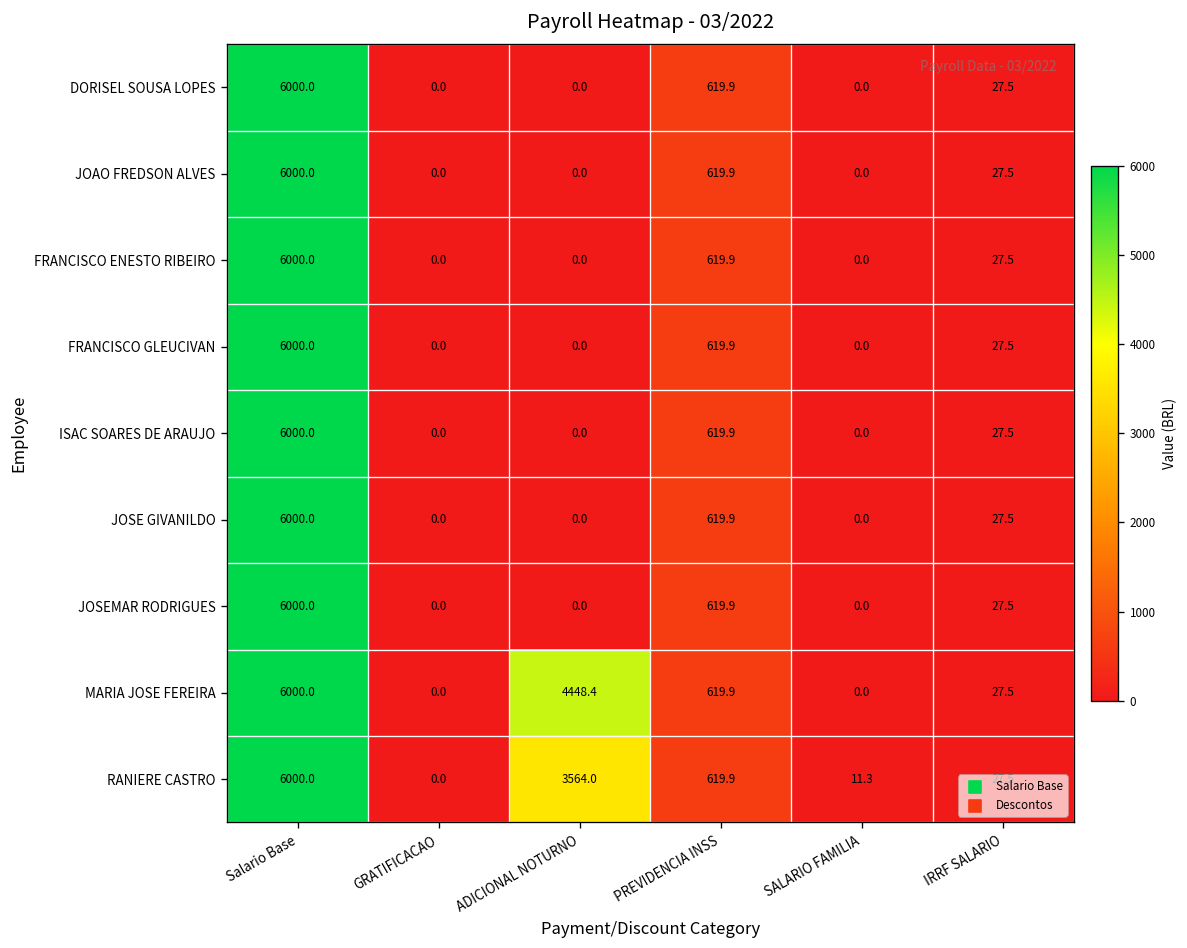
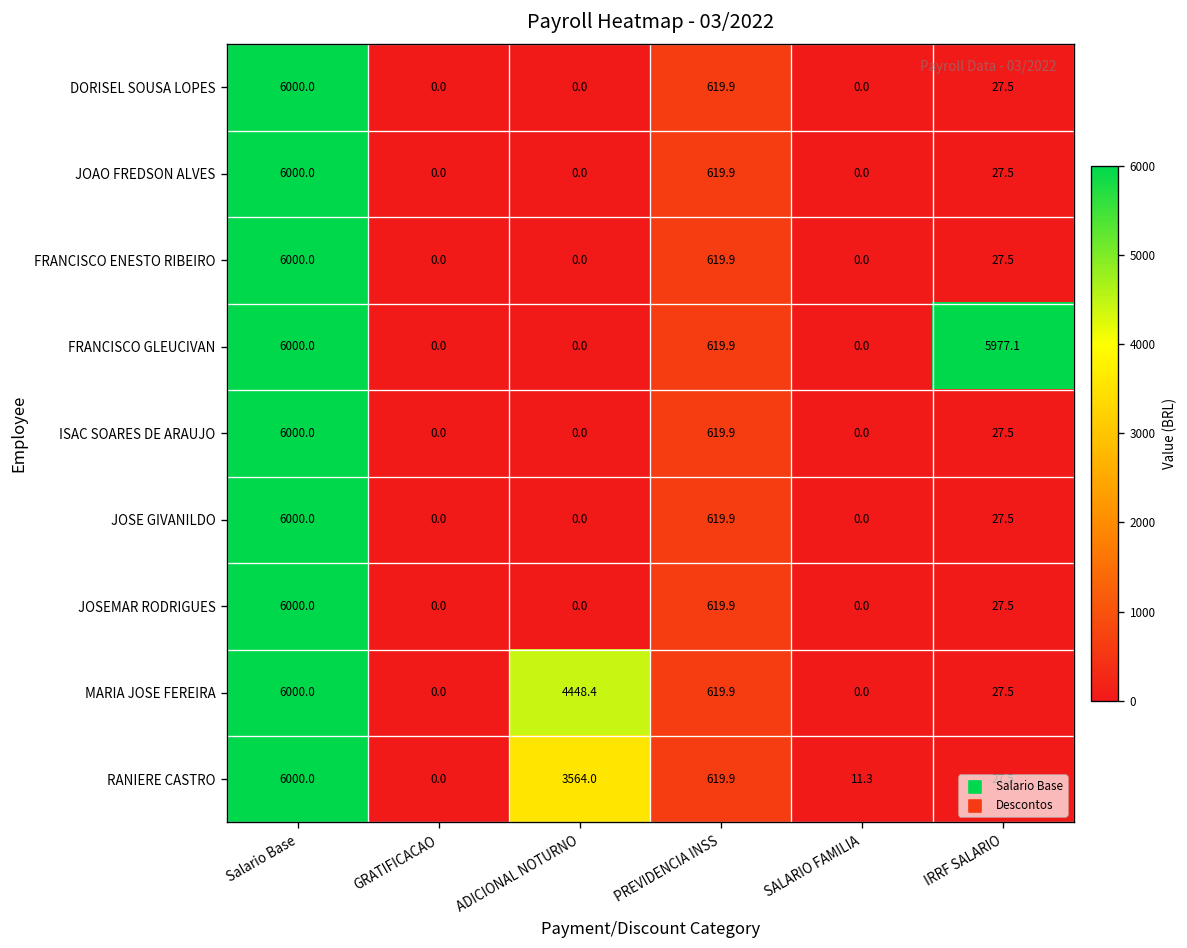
FRANCISCO GLEUCIVAN, IRRF SALARIO: 27.5 -> 5977.1
